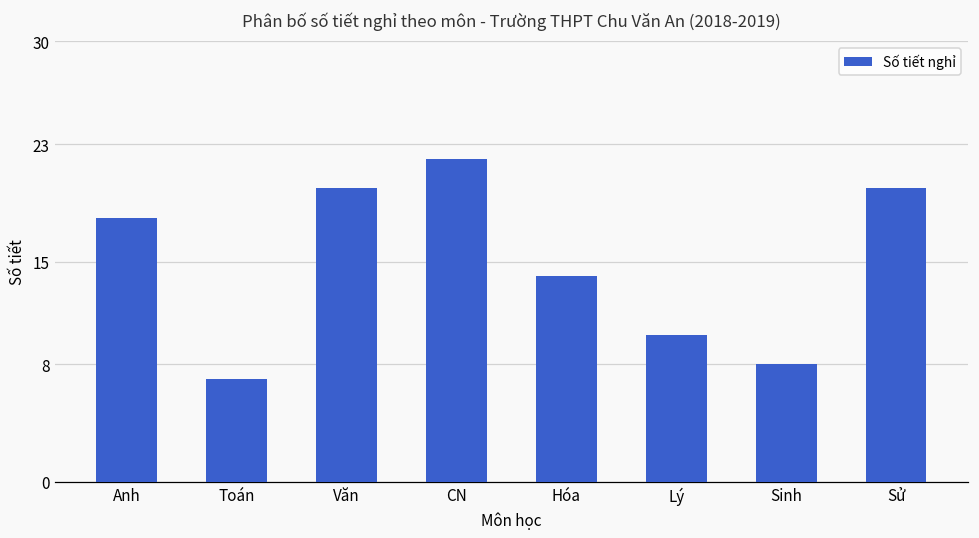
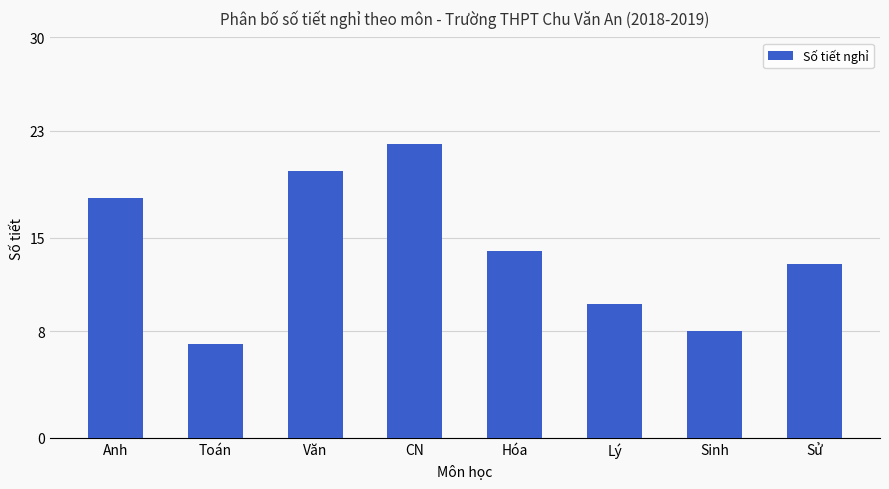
Sử: 20 -> 13
